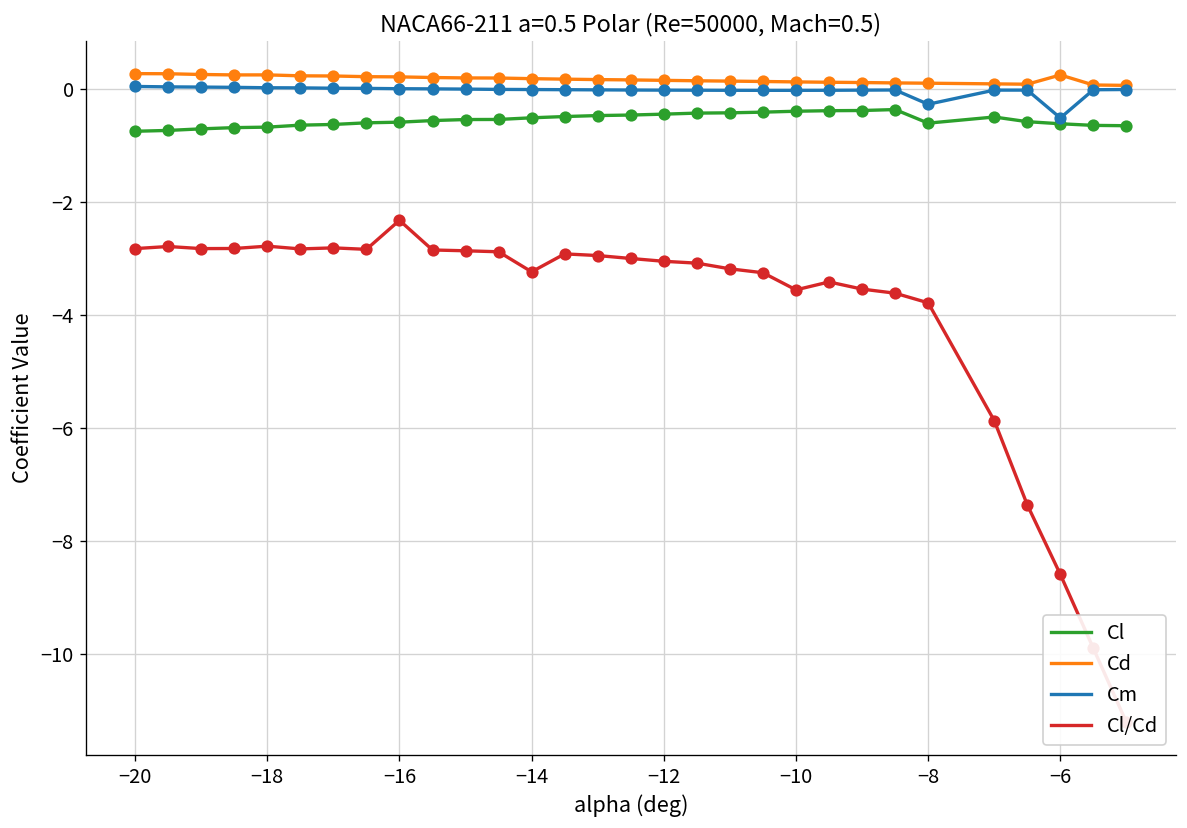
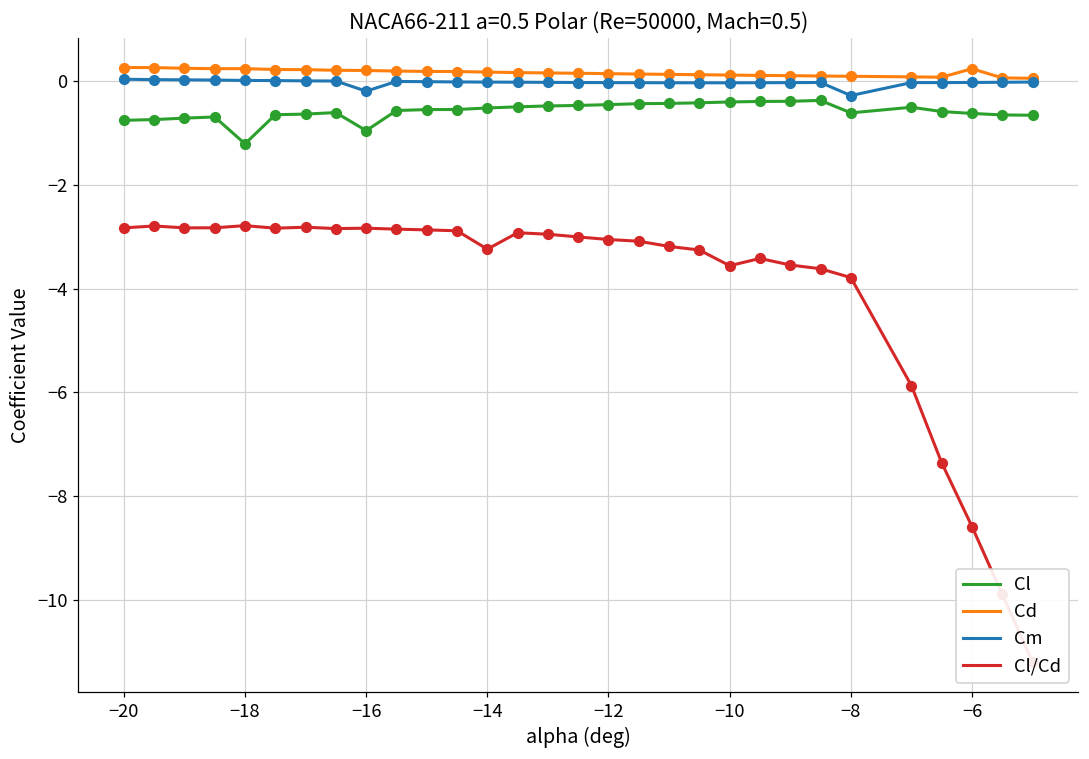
Cl, −18: -0.7 -> -1.2
Cl, −16: -0.6 -> -1.0
Cm, −16: 0.0 -> -0.2
Cl/Cd, −16: -2.3 -> -2.8
Cm, −6: -0.5 -> 0.0
